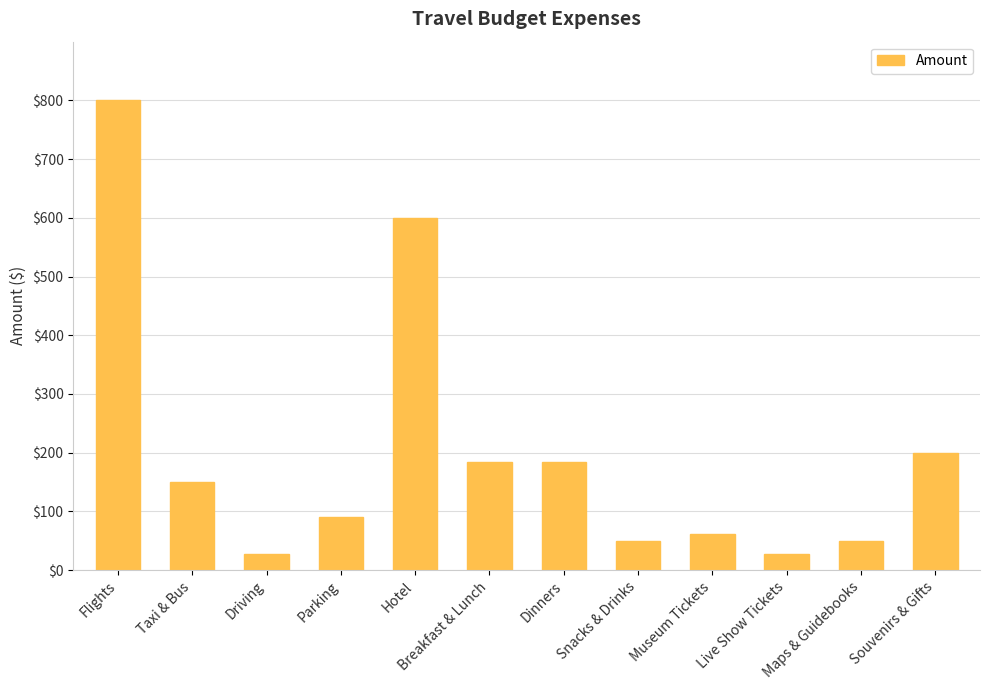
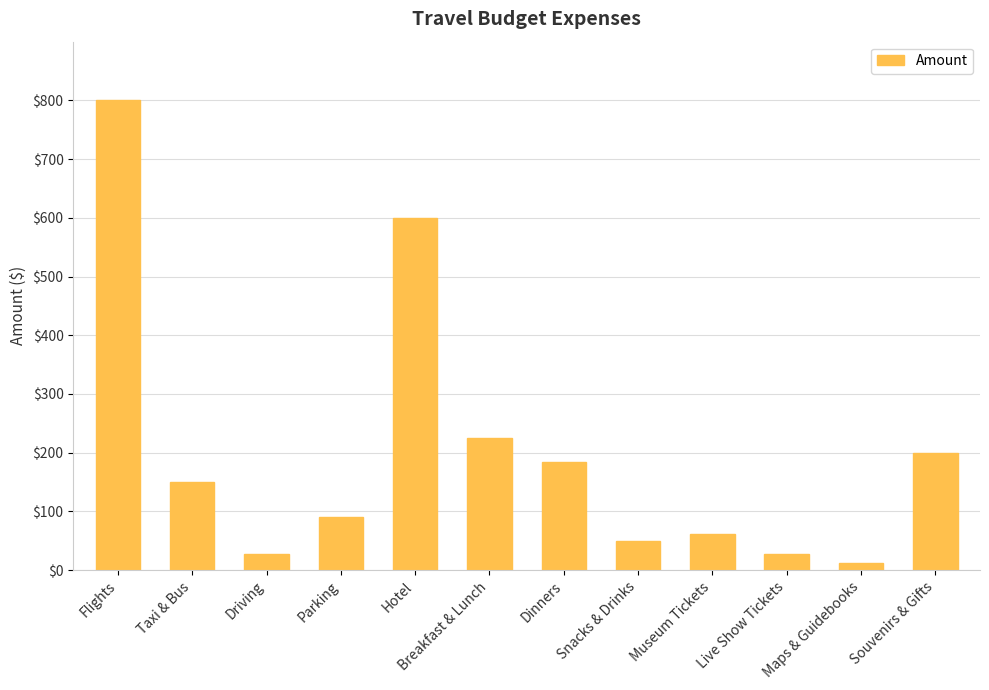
Breakfast & Lunch: $190 -> $230
Maps & Guidebooks: $50 -> $10
